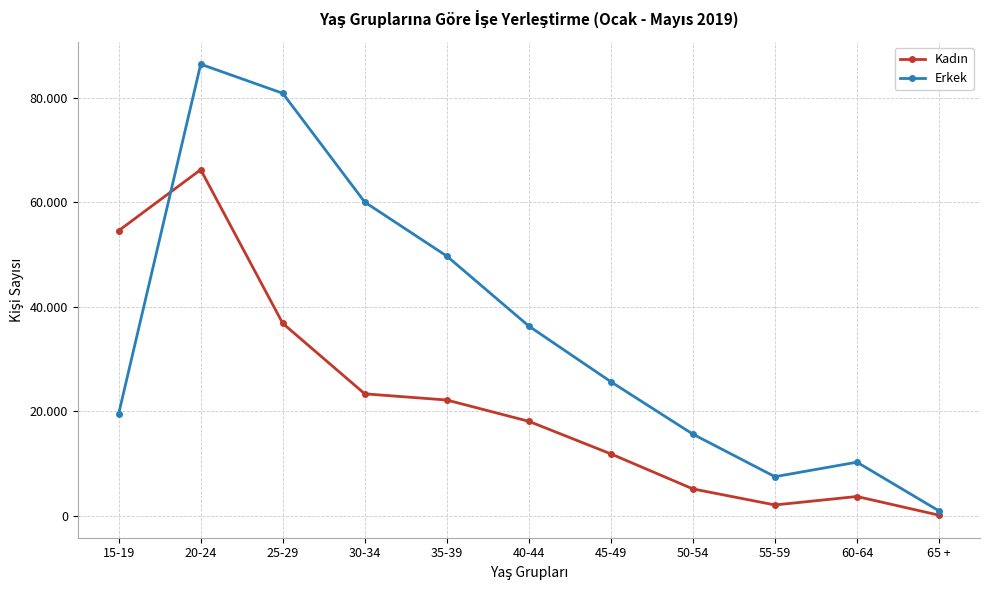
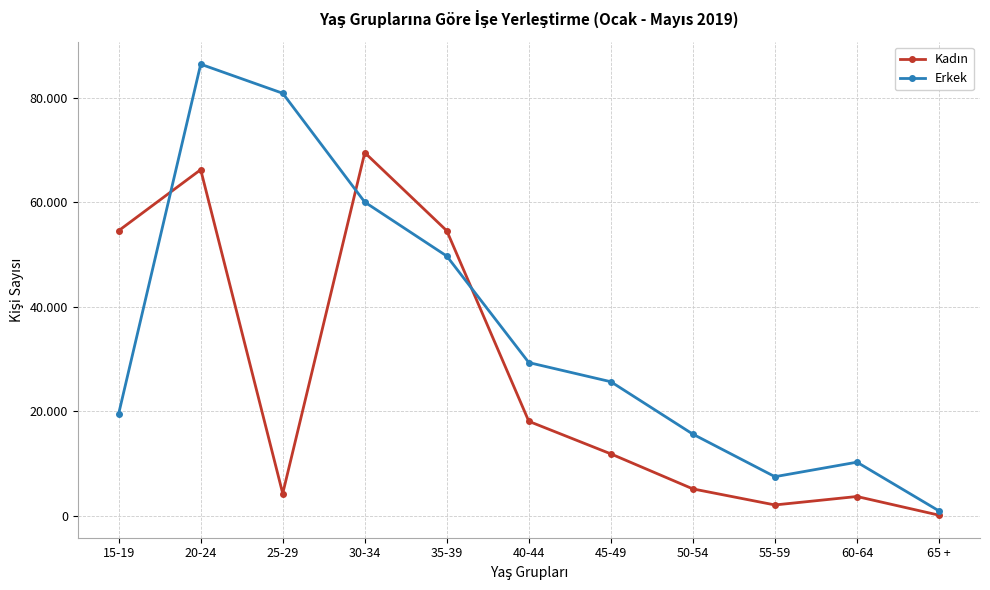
Kadın, 25-29: 37 -> 4
Kadın, 30-34: 23 -> 69
Kadın, 35-39: 22 -> 55
Erkek, 40-44: 36 -> 29
